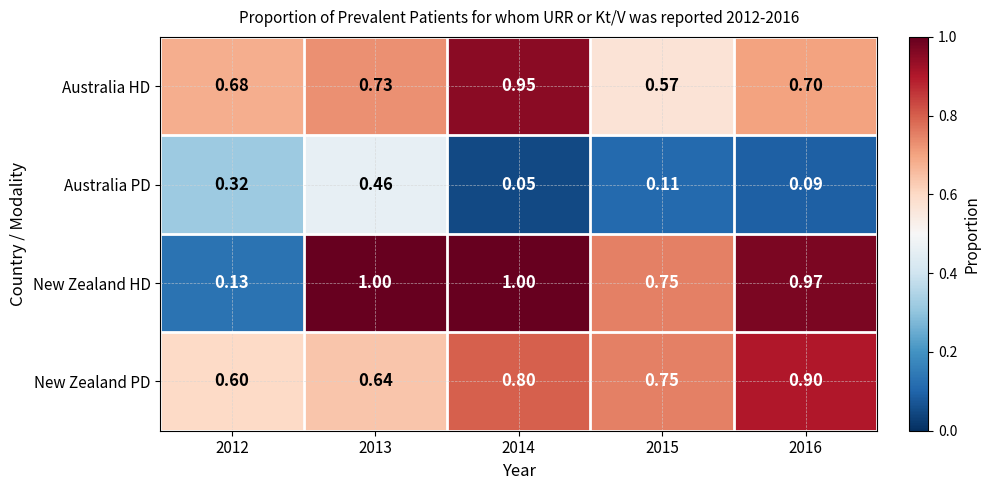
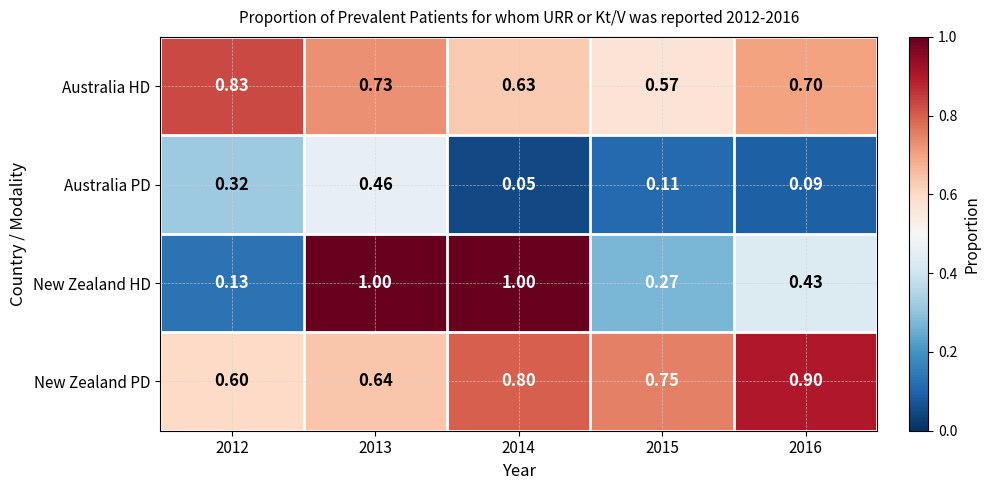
Australia HD, 2012: 0.68 -> 0.83
Australia HD, 2014: 0.95 -> 0.63
New Zealand HD, 2015: 0.75 -> 0.27
New Zealand HD, 2016: 0.97 -> 0.43
